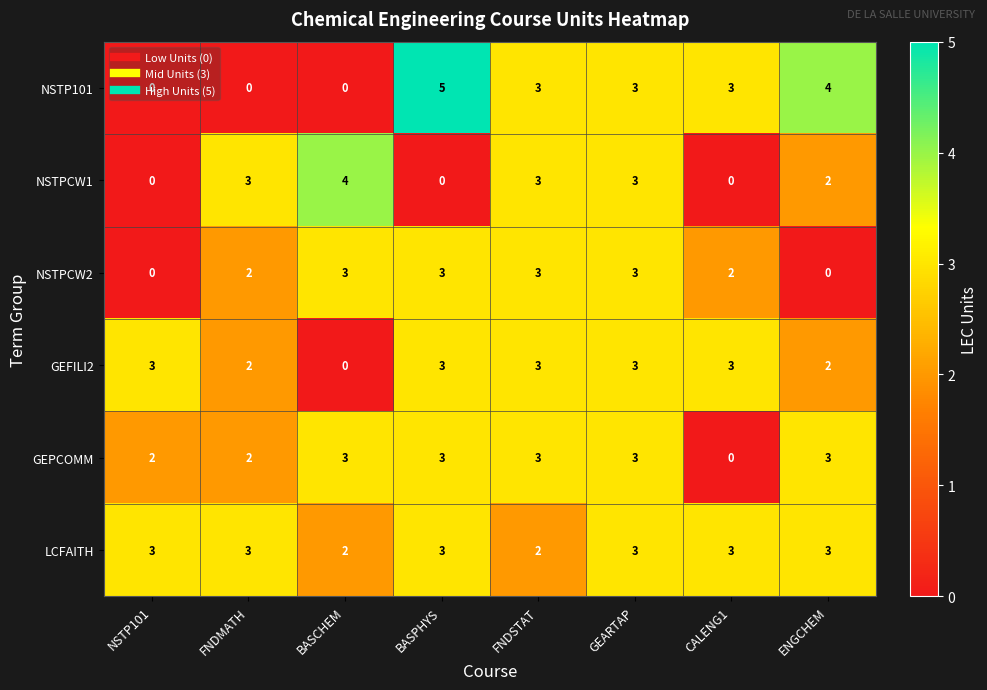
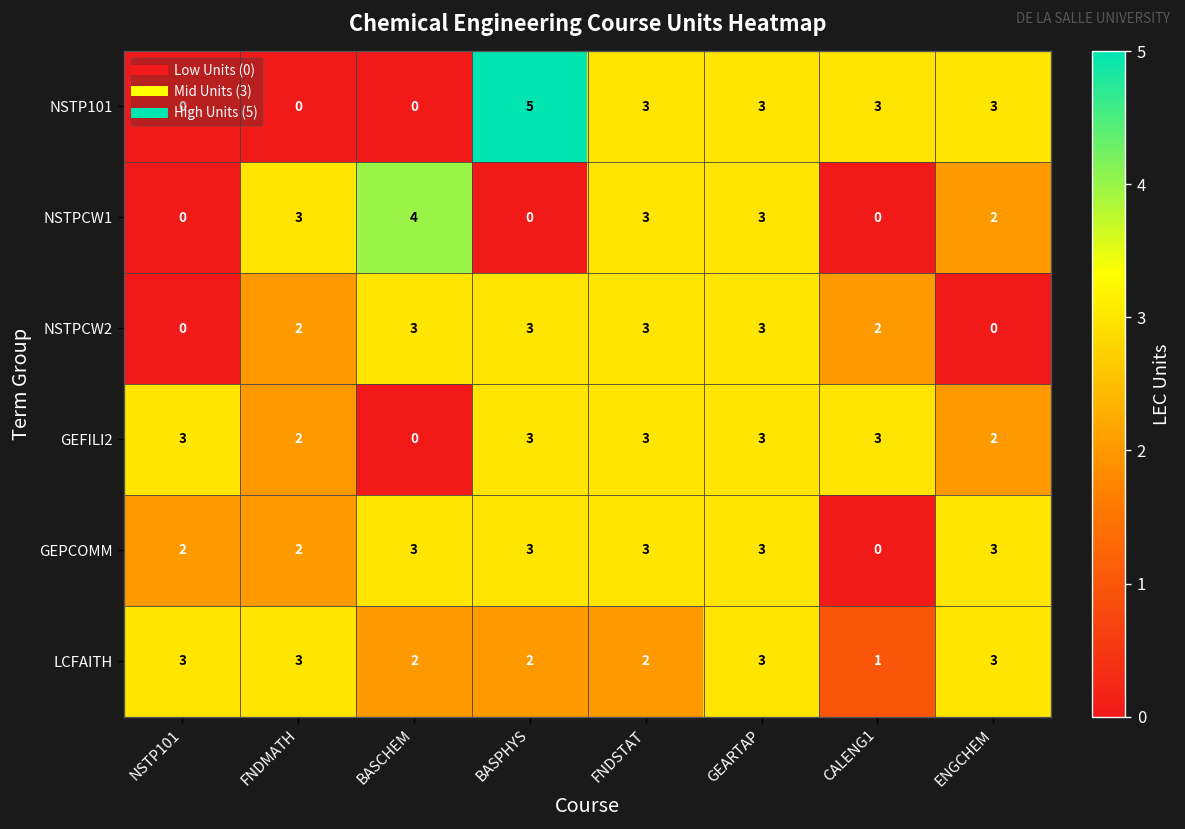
NSTP101, ENGCHEM: 4 -> 3
LCFAITH, BASPHYS: 3 -> 2
LCFAITH, CALENG1: 3 -> 1
